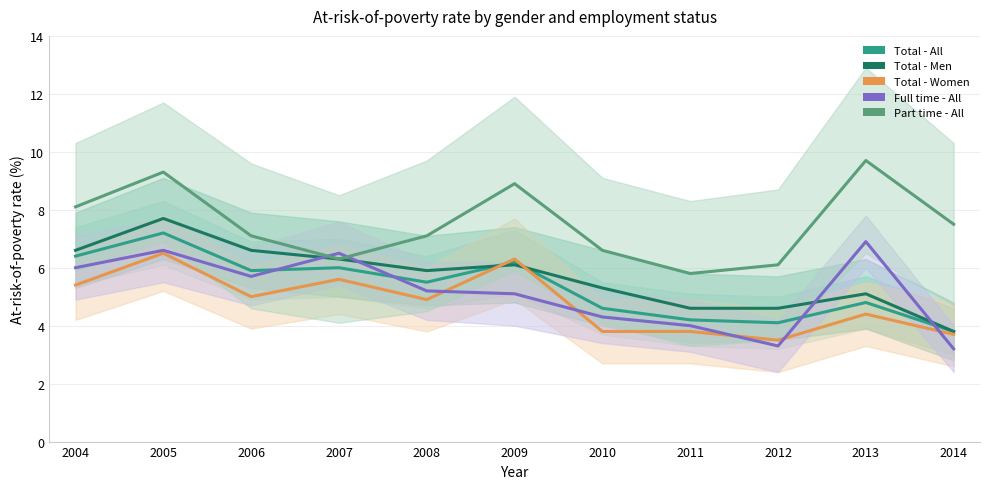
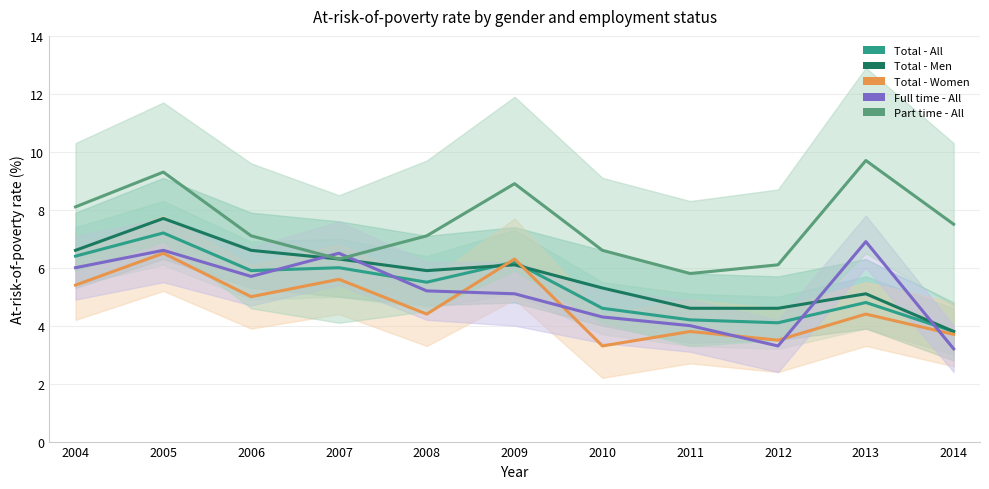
Total - Women, 2008: 4.9 -> 4.4
Total - Women, 2010: 3.8 -> 3.3
